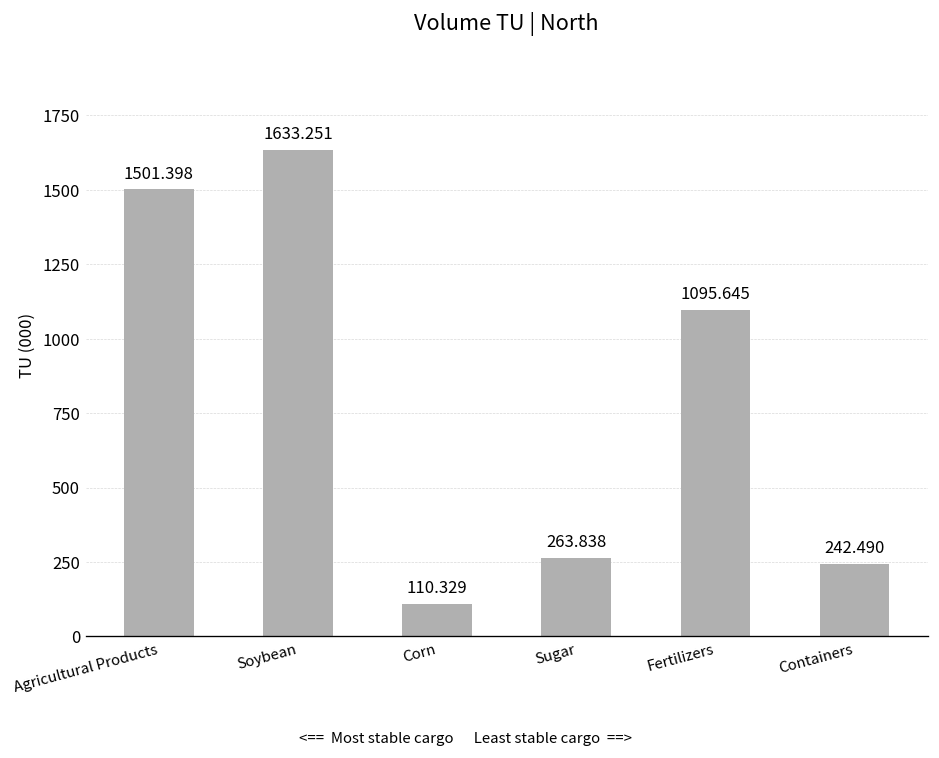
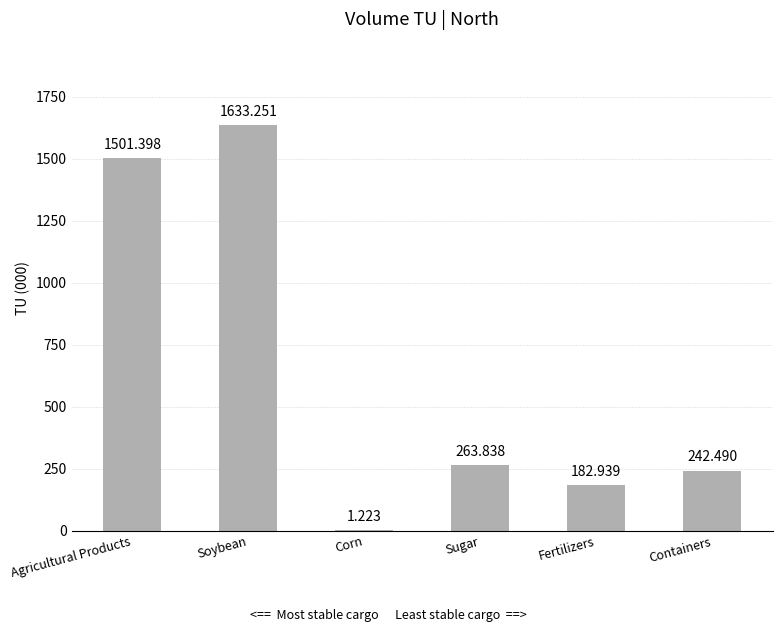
Corn: 110.329 -> 1.223
Fertilizers: 1095.645 -> 182.939
